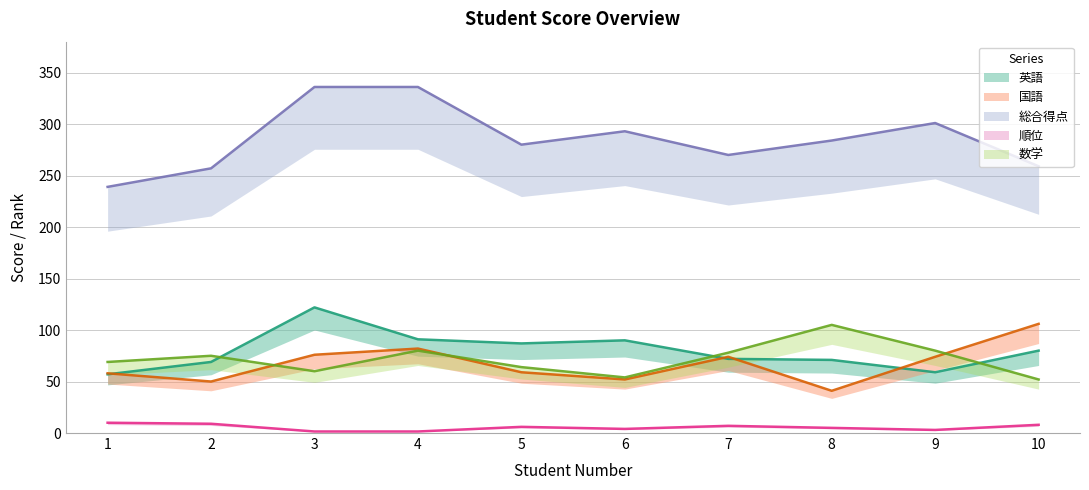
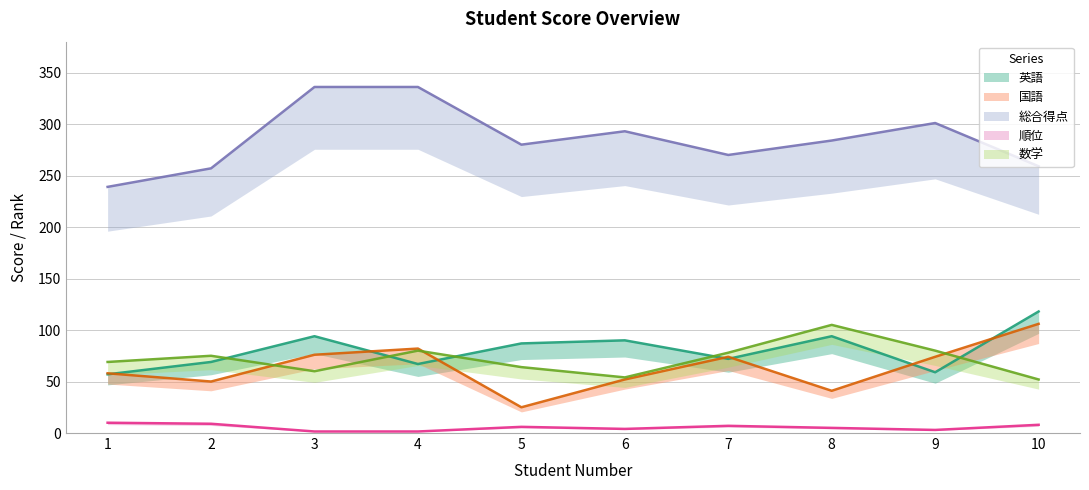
英語, 3: 122 -> 94
英語, 4: 91 -> 67
国語, 5: 59 -> 25
英語, 8: 71 -> 94
英語, 10: 80 -> 118
